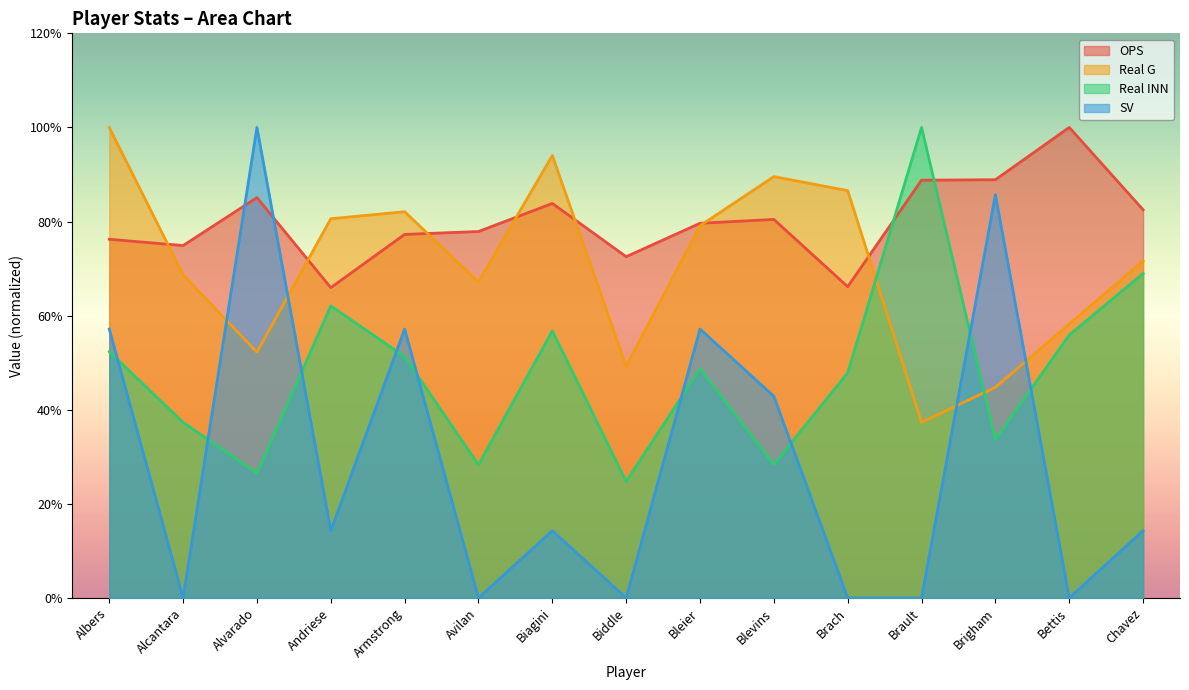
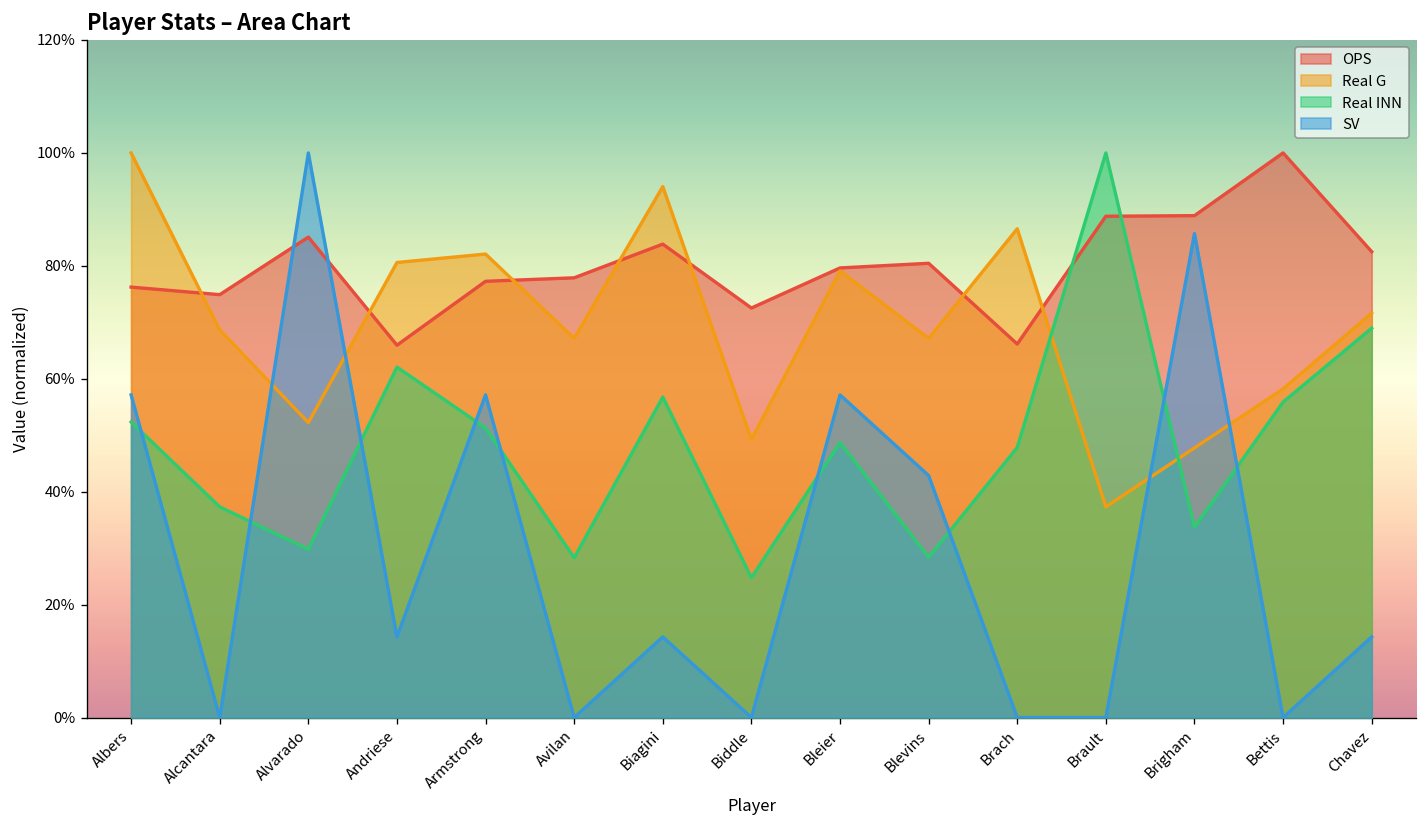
Real INN, Alvarado: 27% -> 30%
Real G, Blevins: 90% -> 67%
Real G, Brigham: 45% -> 48%
